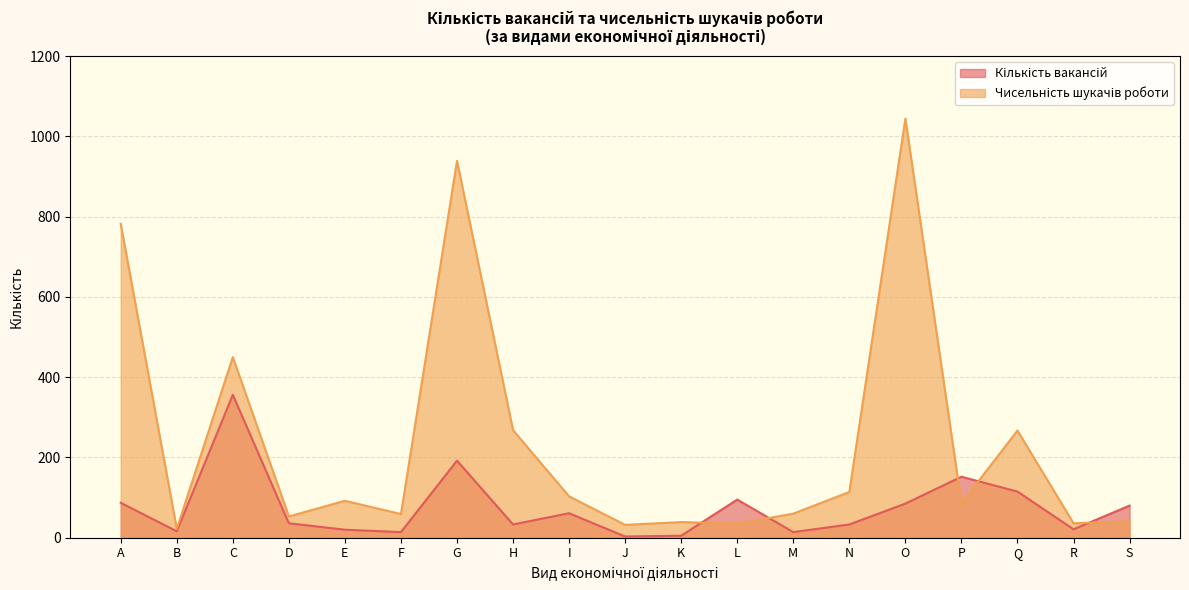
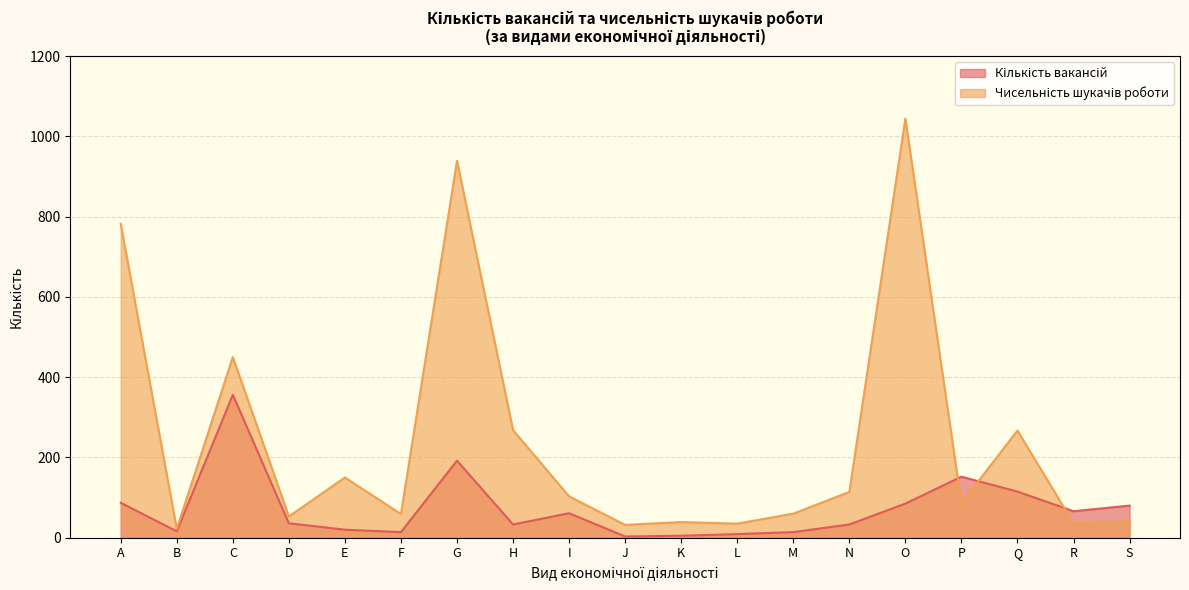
Чисельність шукачів роботи, E: 90 -> 150
Кількість вакансій, L: 100 -> 10
Кількість вакансій, R: 20 -> 70
